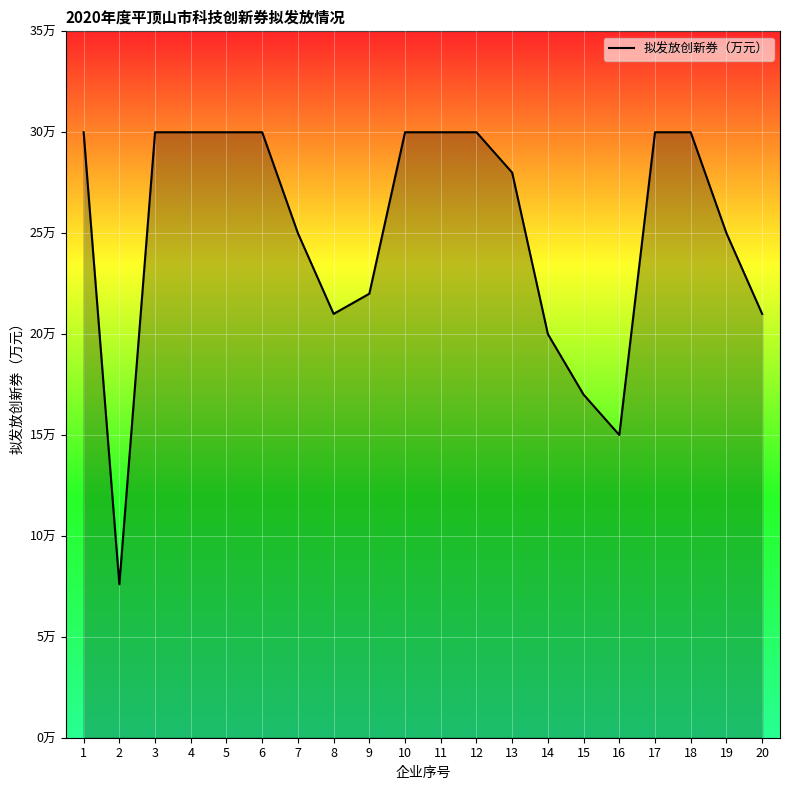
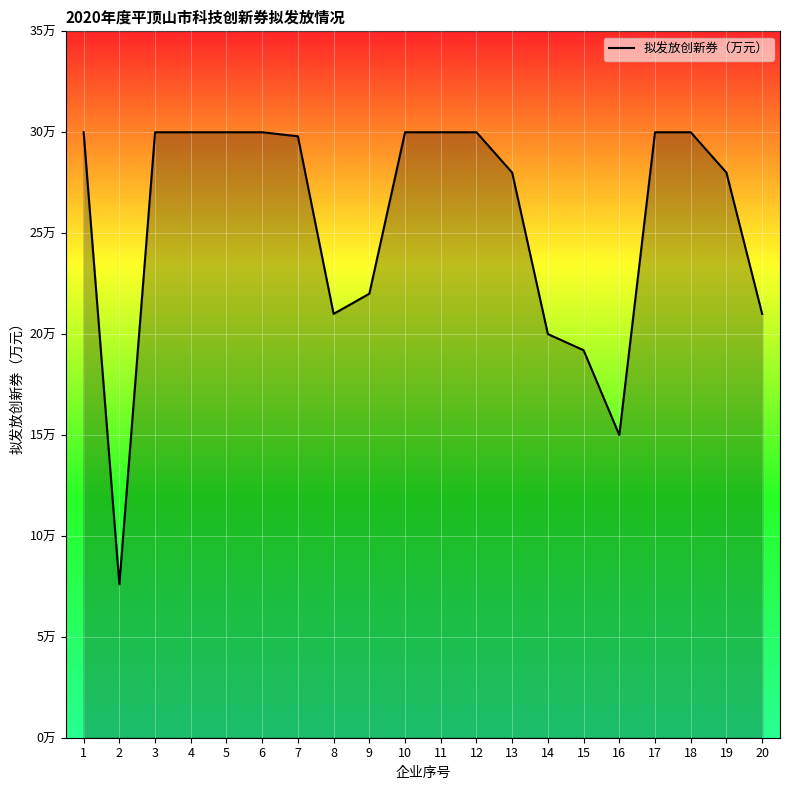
7: 25.0万 -> 29.8万
15: 17.0万 -> 19.2万
19: 25万 -> 28万
